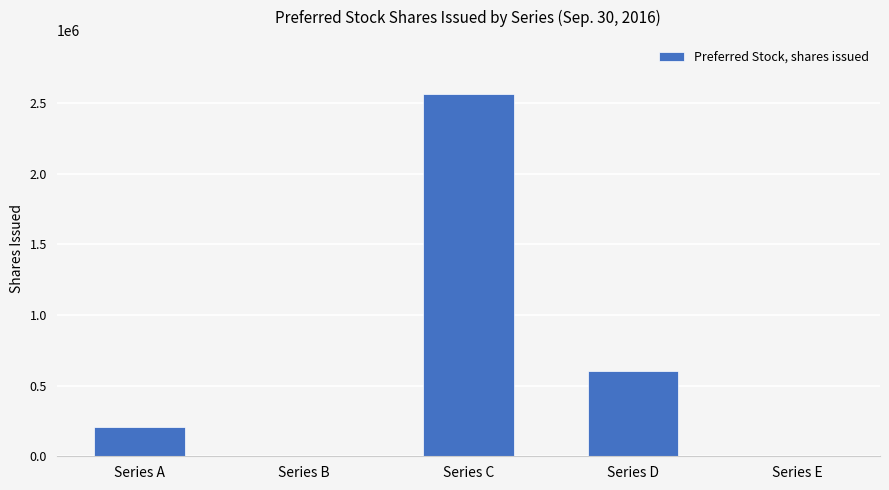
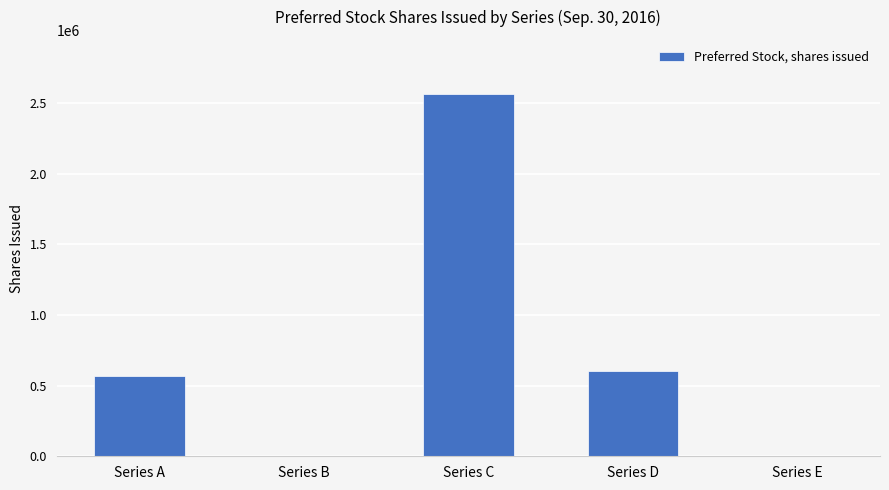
Series A: 200000 -> 570000
